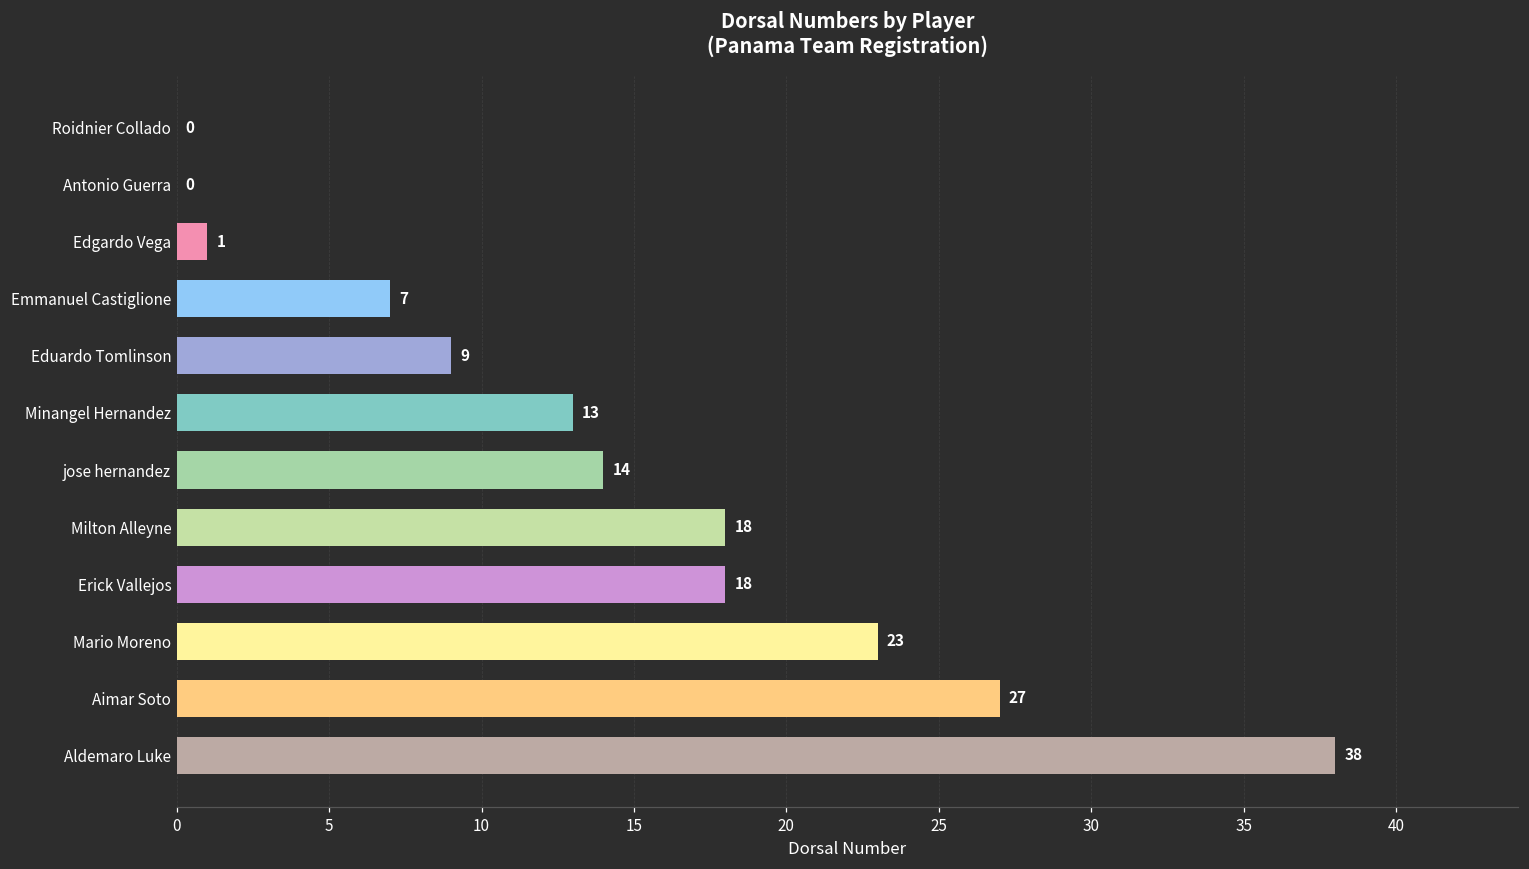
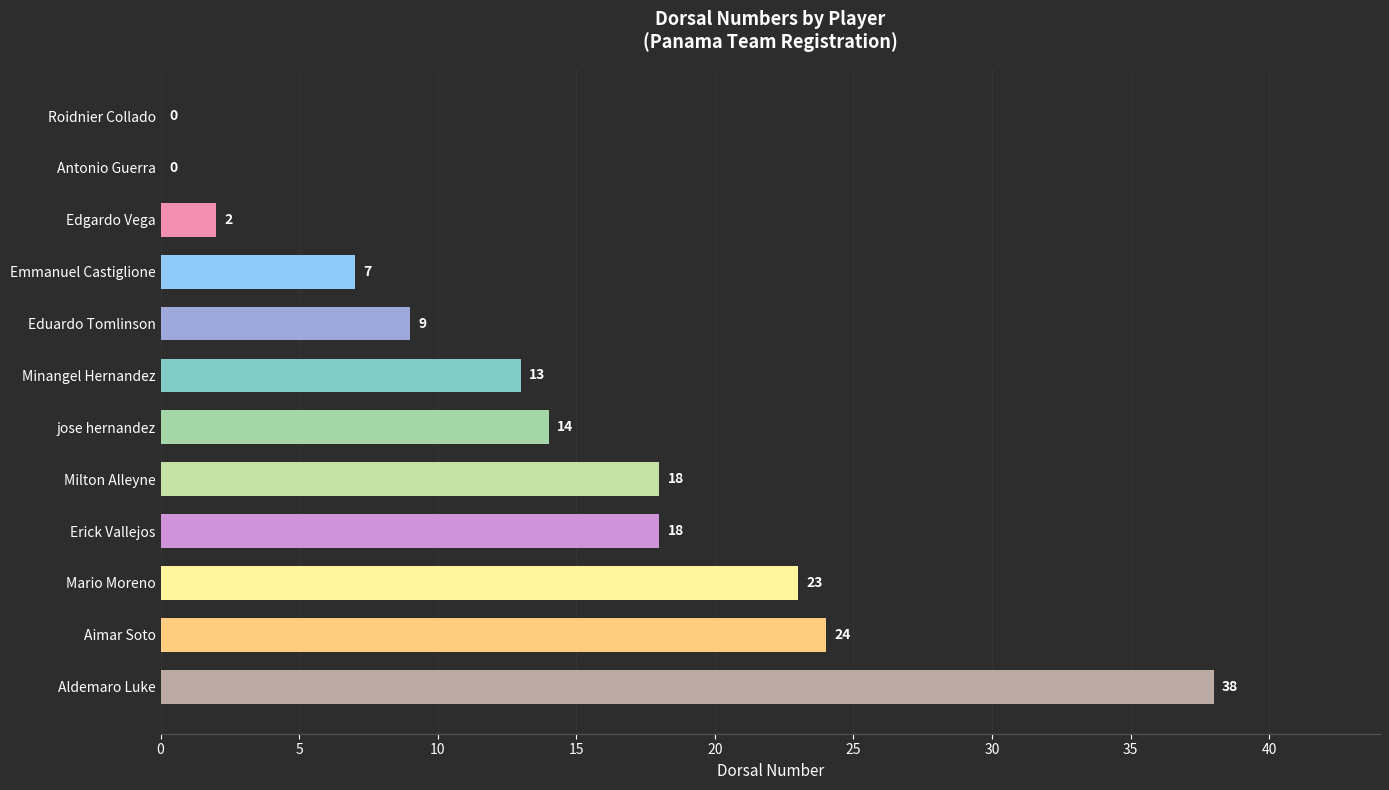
Edgardo Vega: 1 -> 2
Aimar Soto: 27 -> 24
